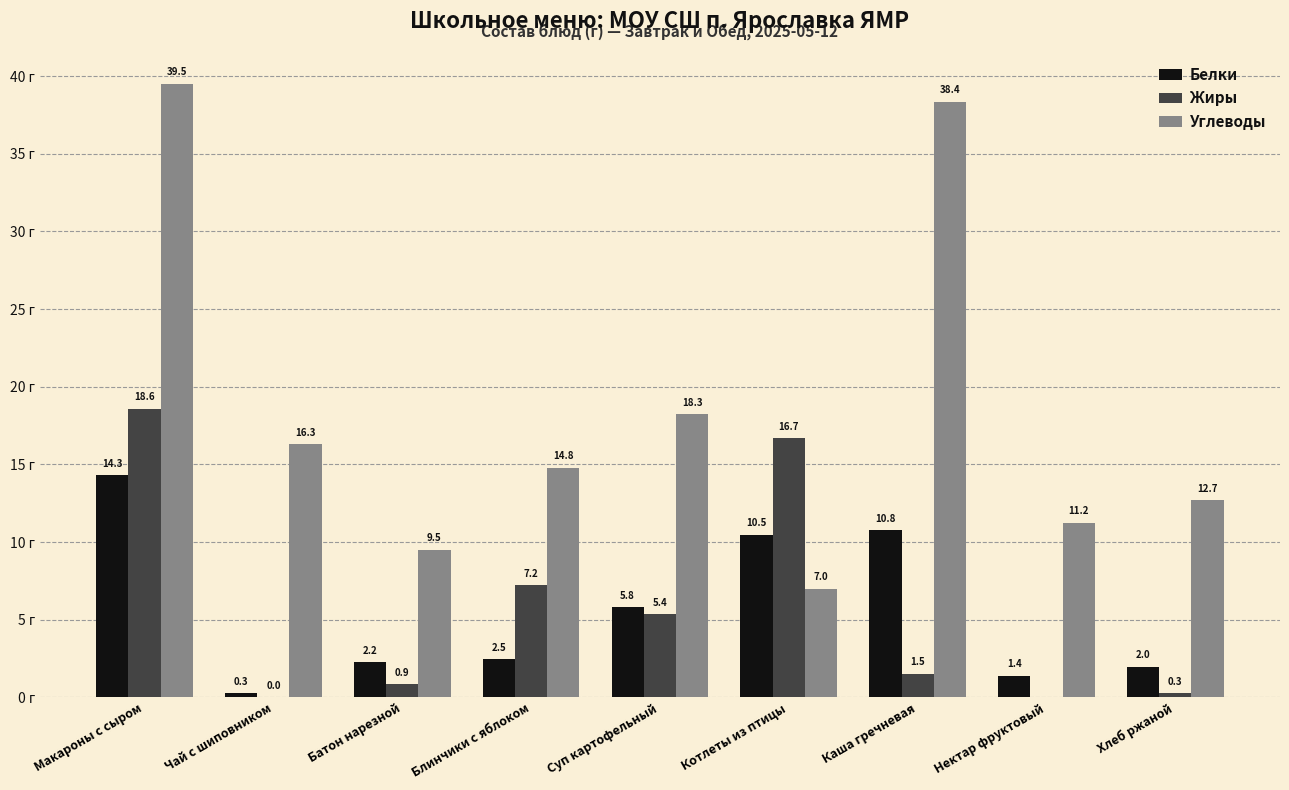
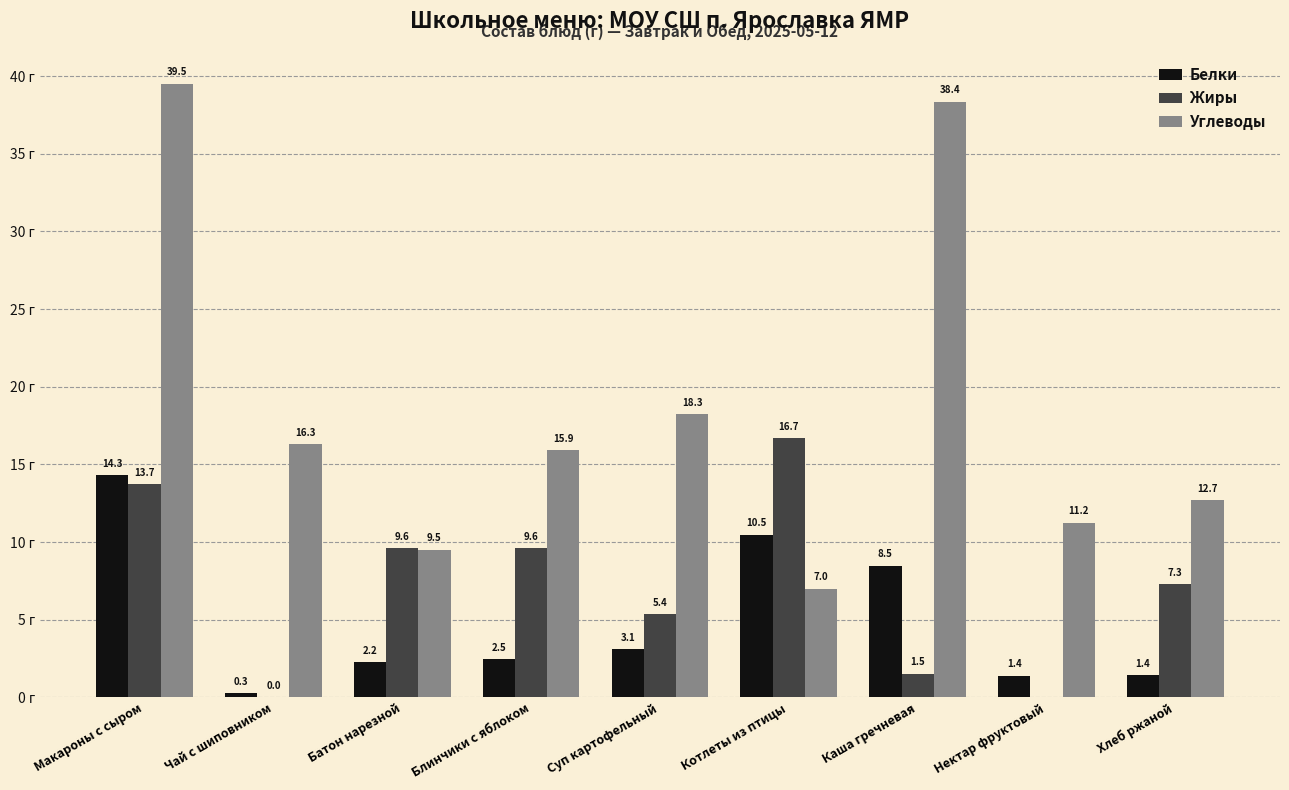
Жиры, Макароны с сыром: 18.6 -> 13.7
Жиры, Батон нарезной: 0.9 -> 9.6
Жиры, Блинчики с яблоком: 7.2 -> 9.6
Углеводы, Блинчики с яблоком: 14.8 -> 15.9
Белки, Суп картофельный: 5.8 -> 3.1
Белки, Каша гречневая: 10.8 -> 8.5
Белки, Хлеб ржаной: 2.0 -> 1.4
Жиры, Хлеб ржаной: 0.3 -> 7.3
